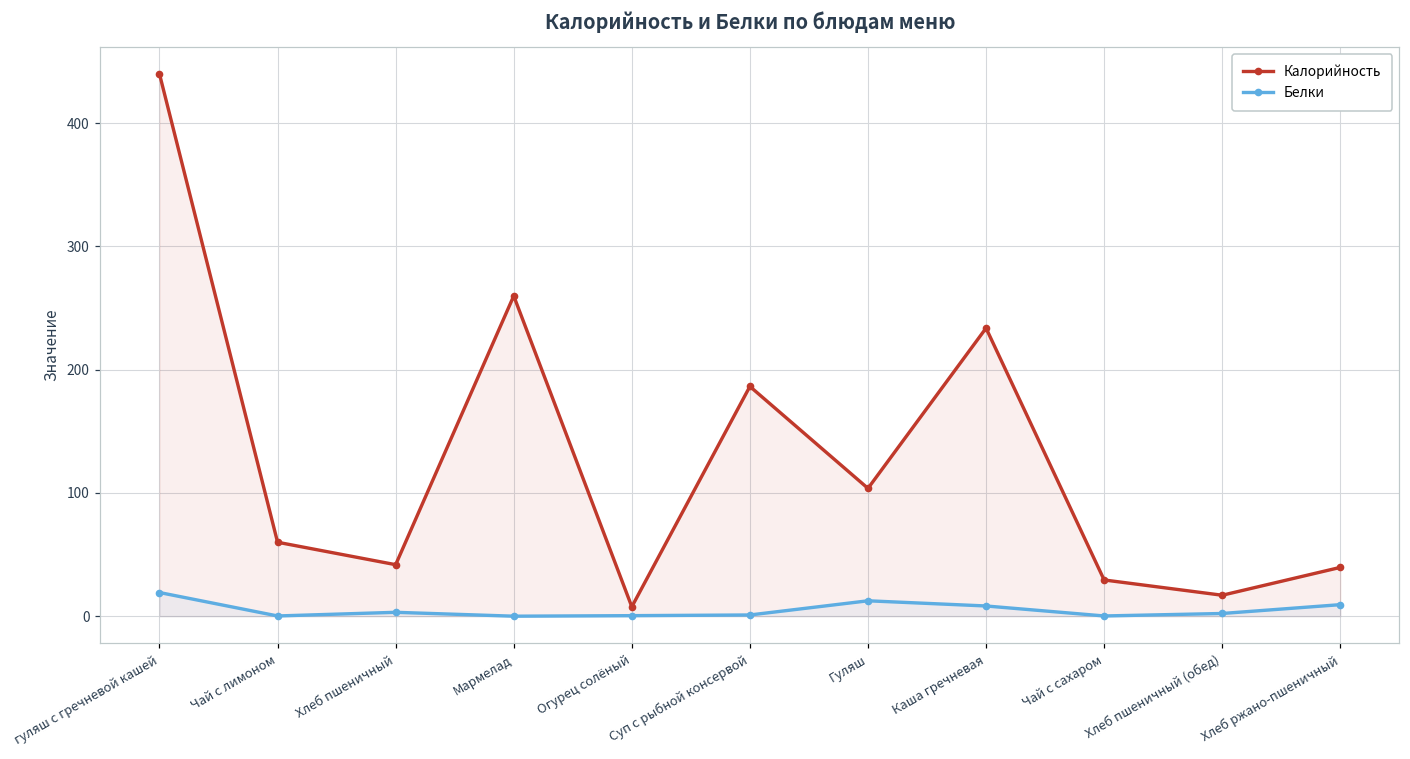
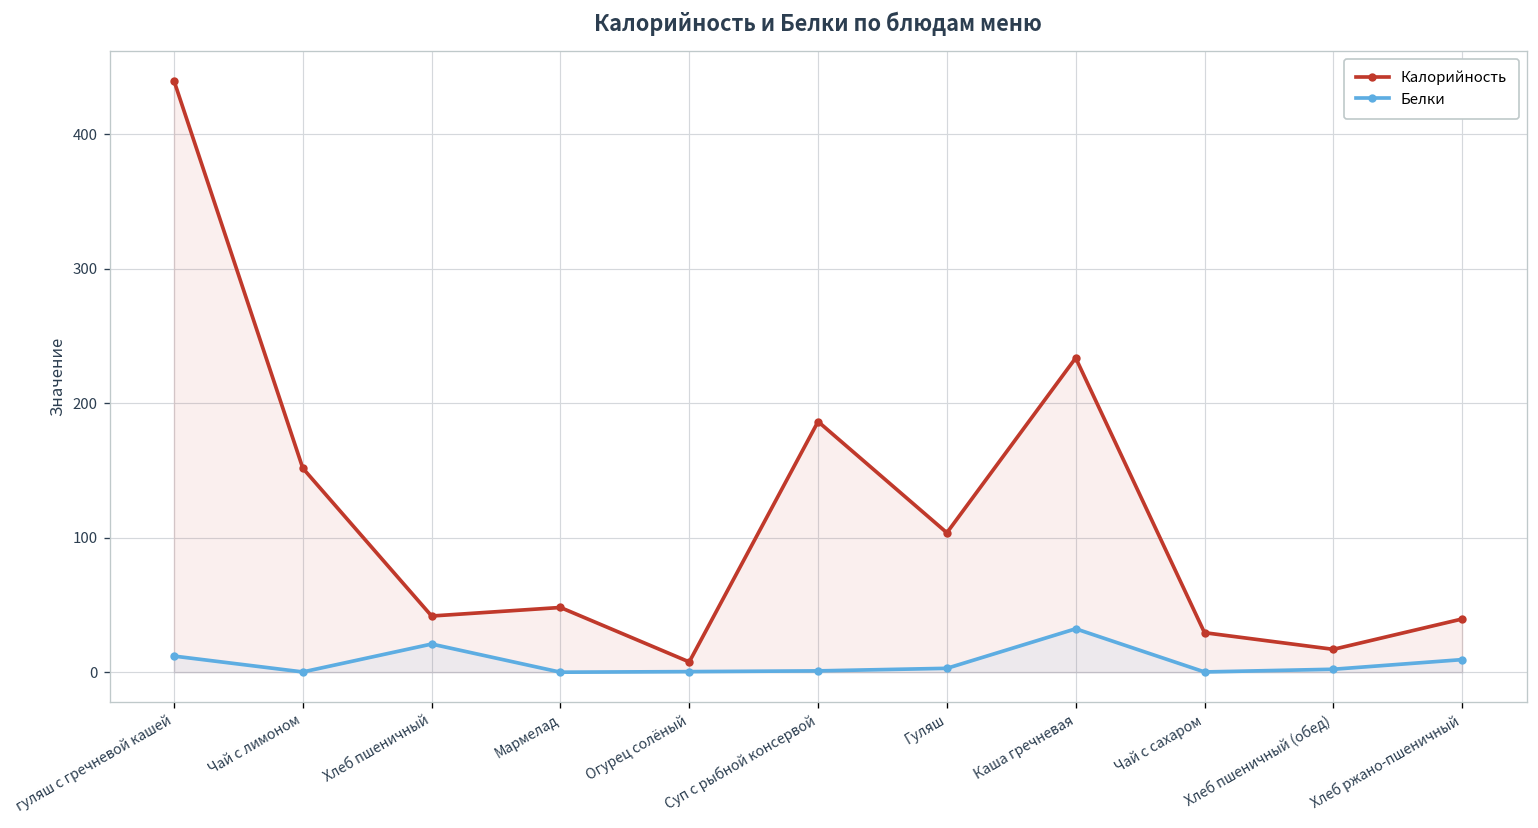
Белки, гуляш с гречневой кашей: 19 -> 12
Калорийность, Чай с лимоном: 60 -> 152
Белки, Хлеб пшеничный: 3 -> 21
Калорийность, Мармелад: 260 -> 48
Белки, Гуляш: 13 -> 3
Белки, Каша гречневая: 8 -> 32
